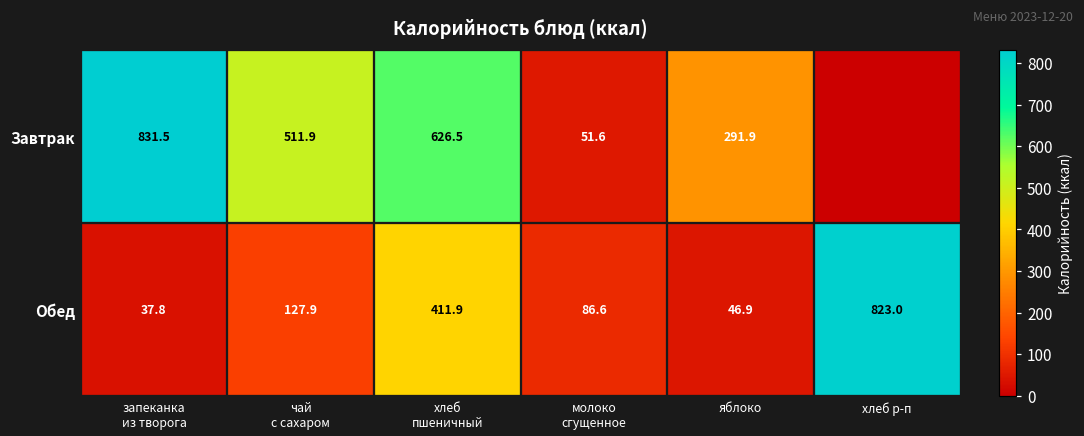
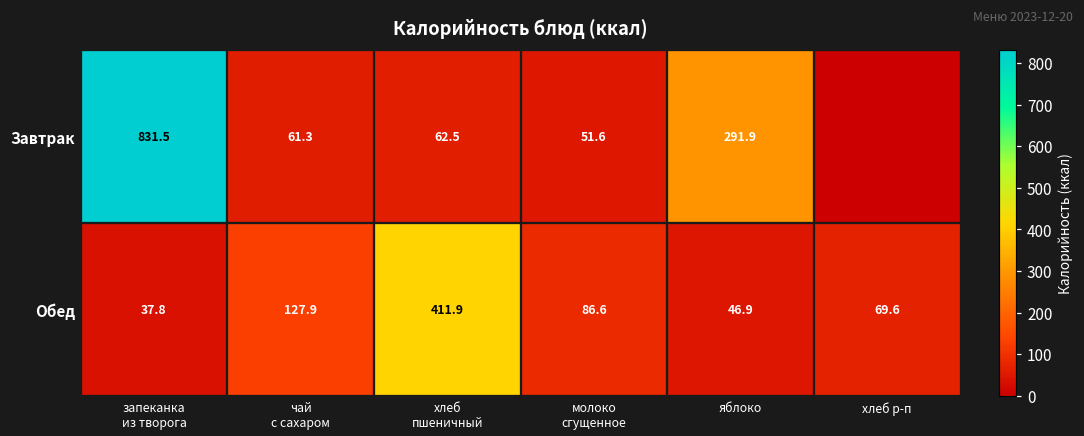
Завтрак, чай с сахаром: 511.9 -> 61.3
Завтрак, хлеб пшеничный: 626.5 -> 62.5
Обед, хлеб р-п: 823.0 -> 69.6
